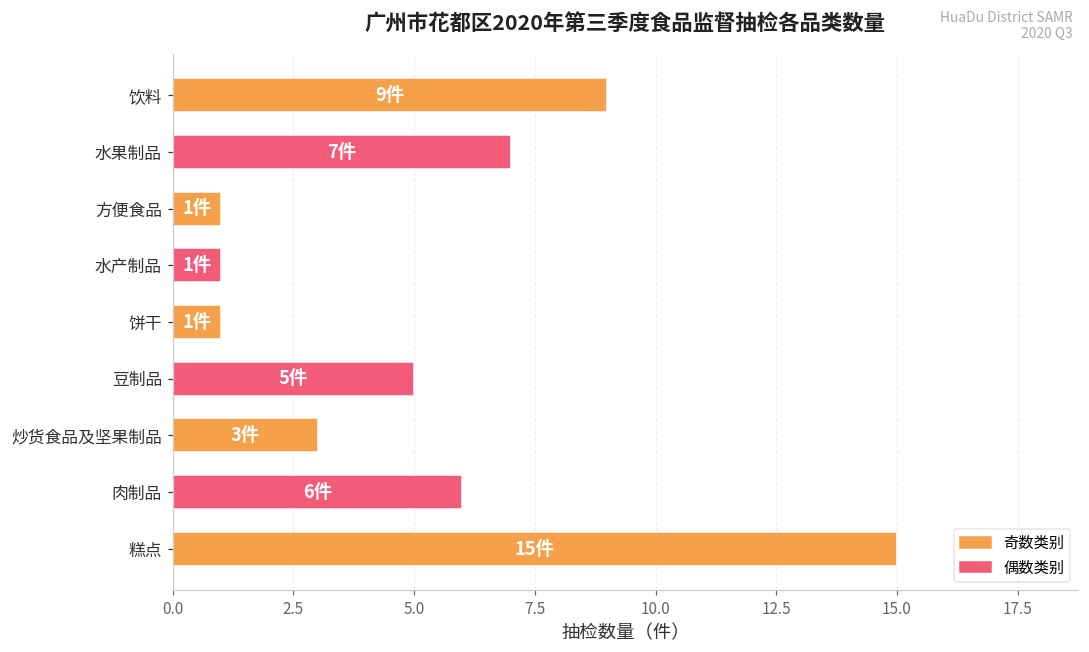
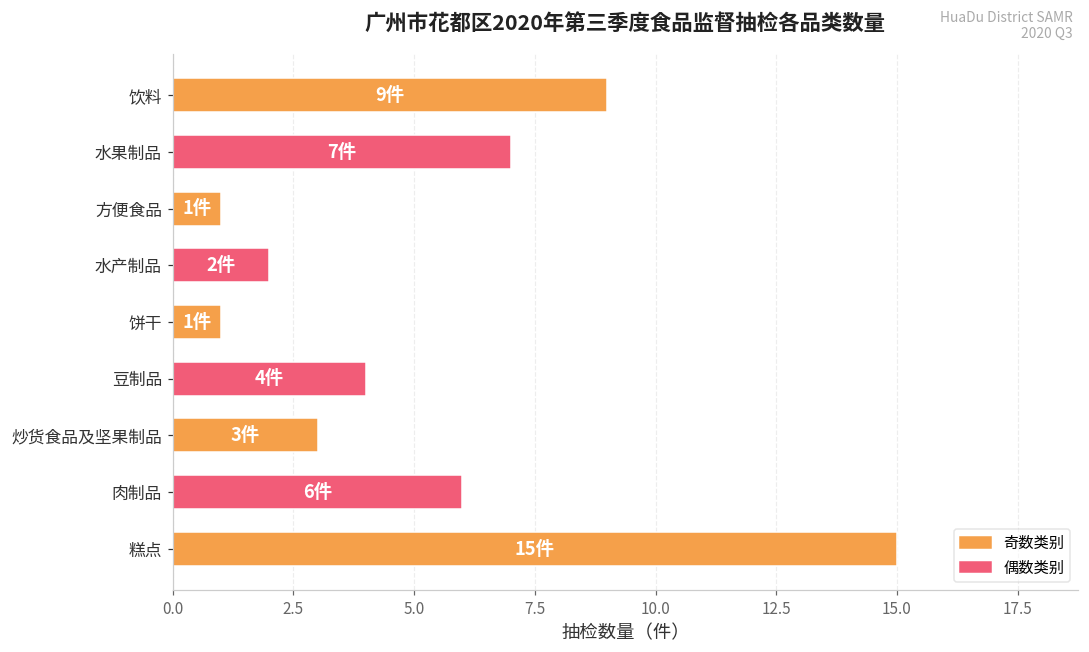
水产制品: 1件 -> 2件
豆制品: 5件 -> 4件
